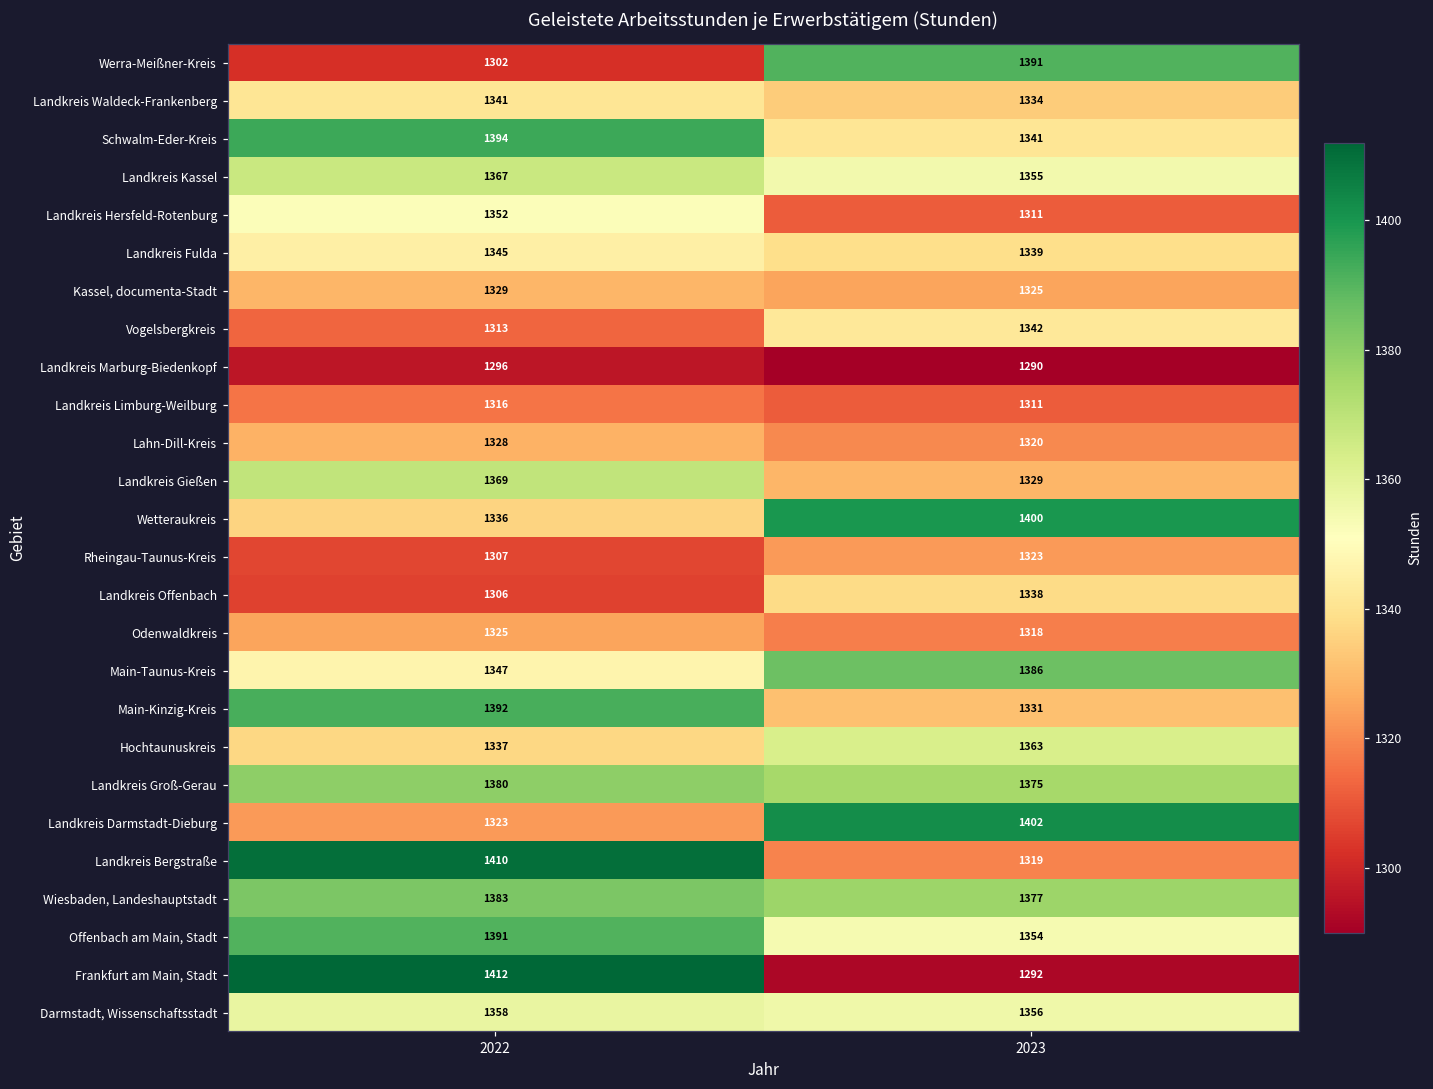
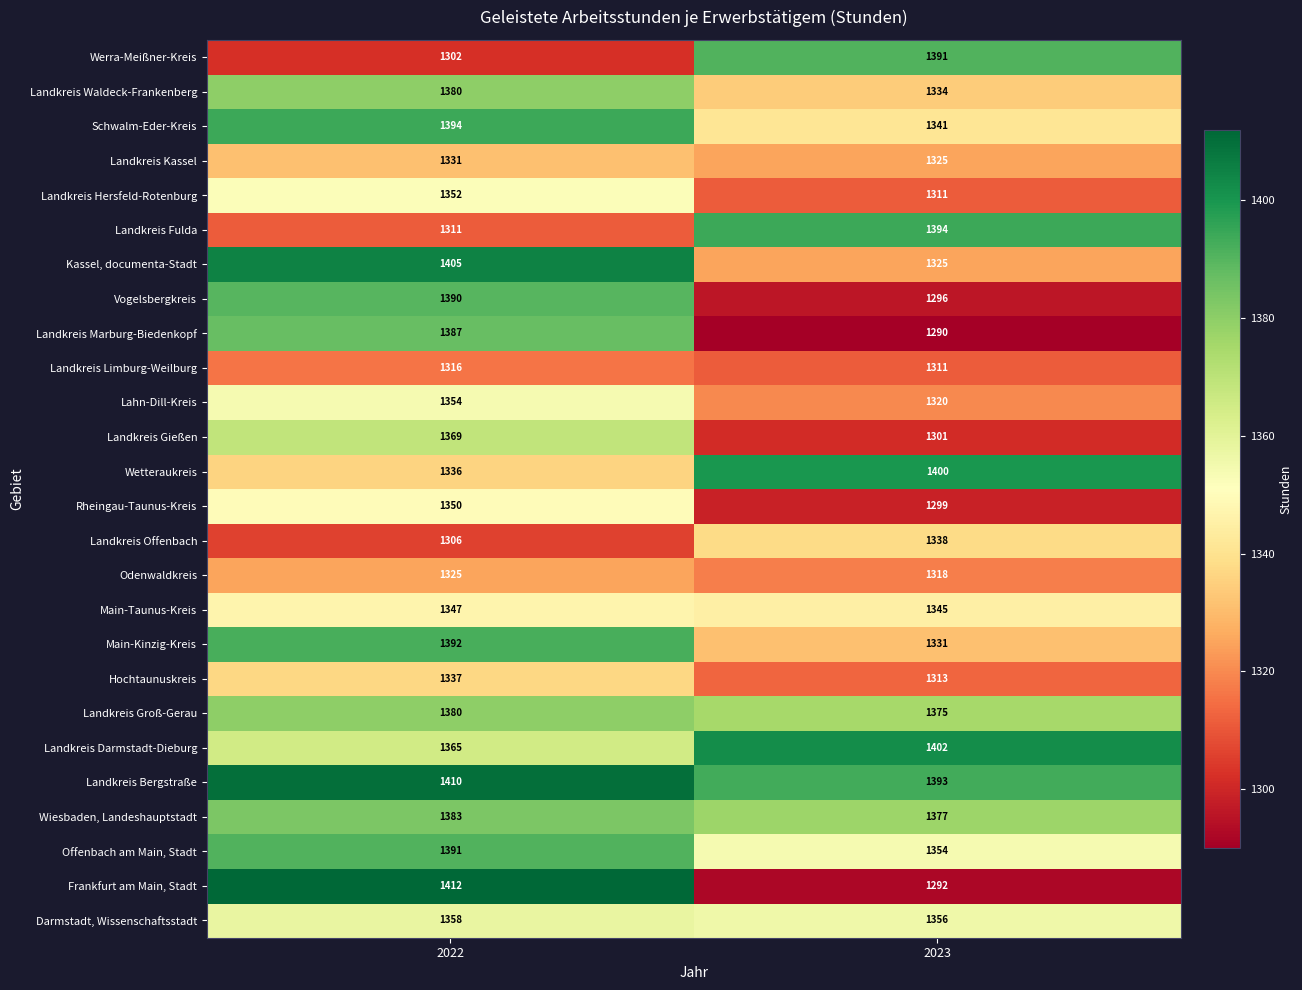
Landkreis Waldeck-Frankenberg, 2022: 1341 -> 1380
Landkreis Kassel, 2022: 1367 -> 1331
Landkreis Kassel, 2023: 1355 -> 1325
Landkreis Fulda, 2022: 1345 -> 1311
Landkreis Fulda, 2023: 1339 -> 1394
Kassel, documenta-Stadt, 2022: 1329 -> 1405
Vogelsbergkreis, 2022: 1313 -> 1390
Vogelsbergkreis, 2023: 1342 -> 1296
Landkreis Marburg-Biedenkopf, 2022: 1296 -> 1387
Lahn-Dill-Kreis, 2022: 1328 -> 1354
Landkreis Gießen, 2023: 1329 -> 1301
Rheingau-Taunus-Kreis, 2022: 1307 -> 1350
Rheingau-Taunus-Kreis, 2023: 1323 -> 1299
Main-Taunus-Kreis, 2023: 1386 -> 1345
Hochtaunuskreis, 2023: 1363 -> 1313
Landkreis Darmstadt-Dieburg, 2022: 1323 -> 1365
Landkreis Bergstraße, 2023: 1319 -> 1393
